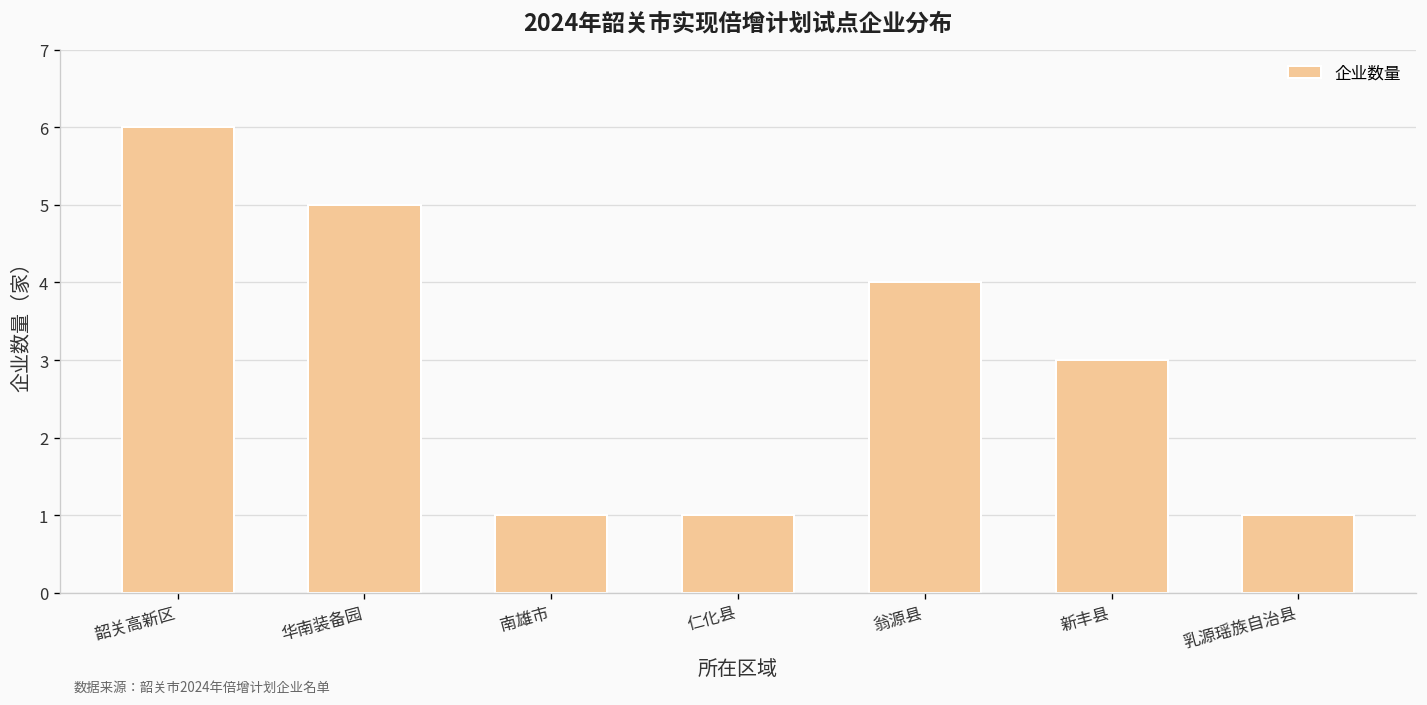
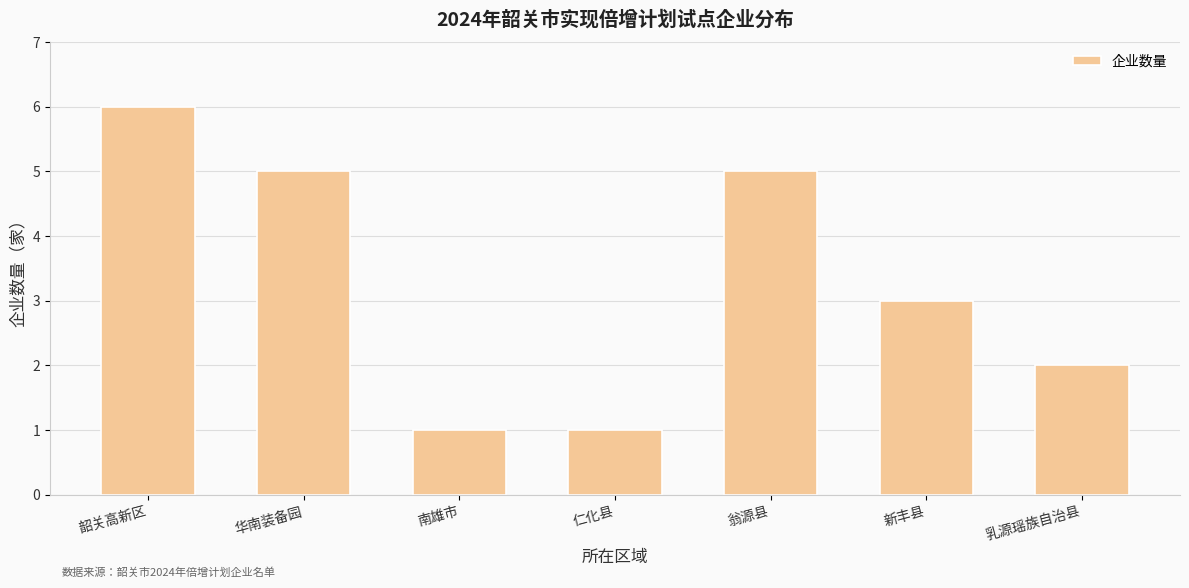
翁源县: 4 -> 5
乳源瑶族自治县: 1 -> 2
